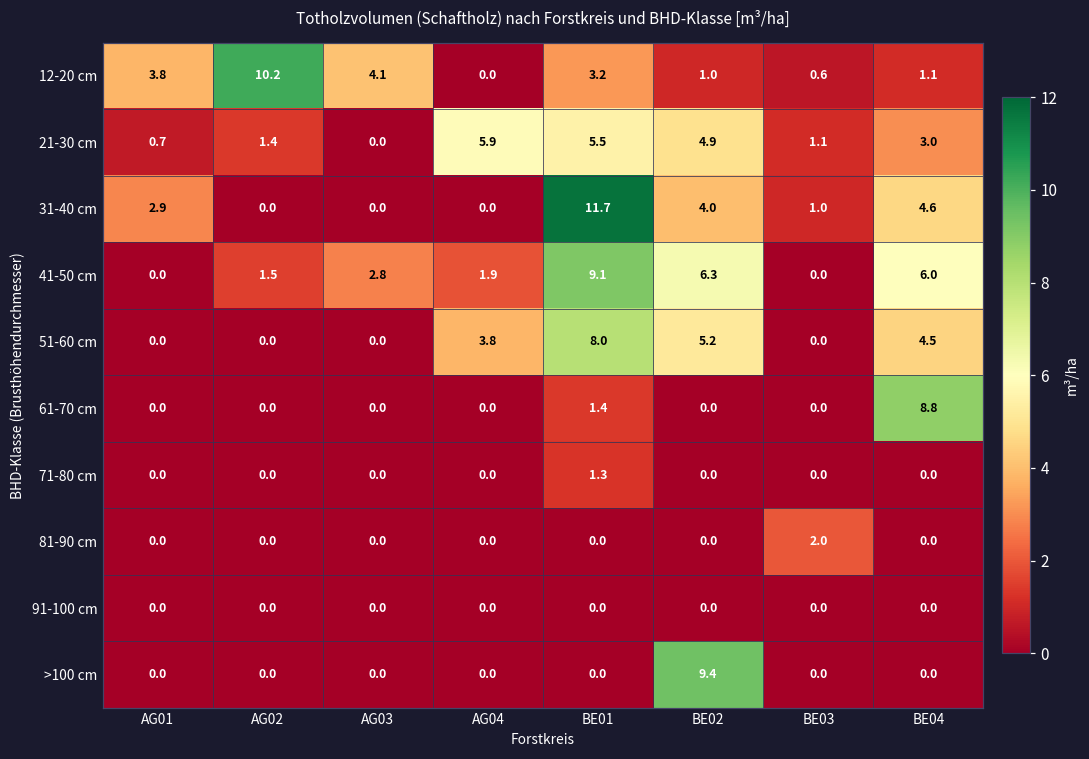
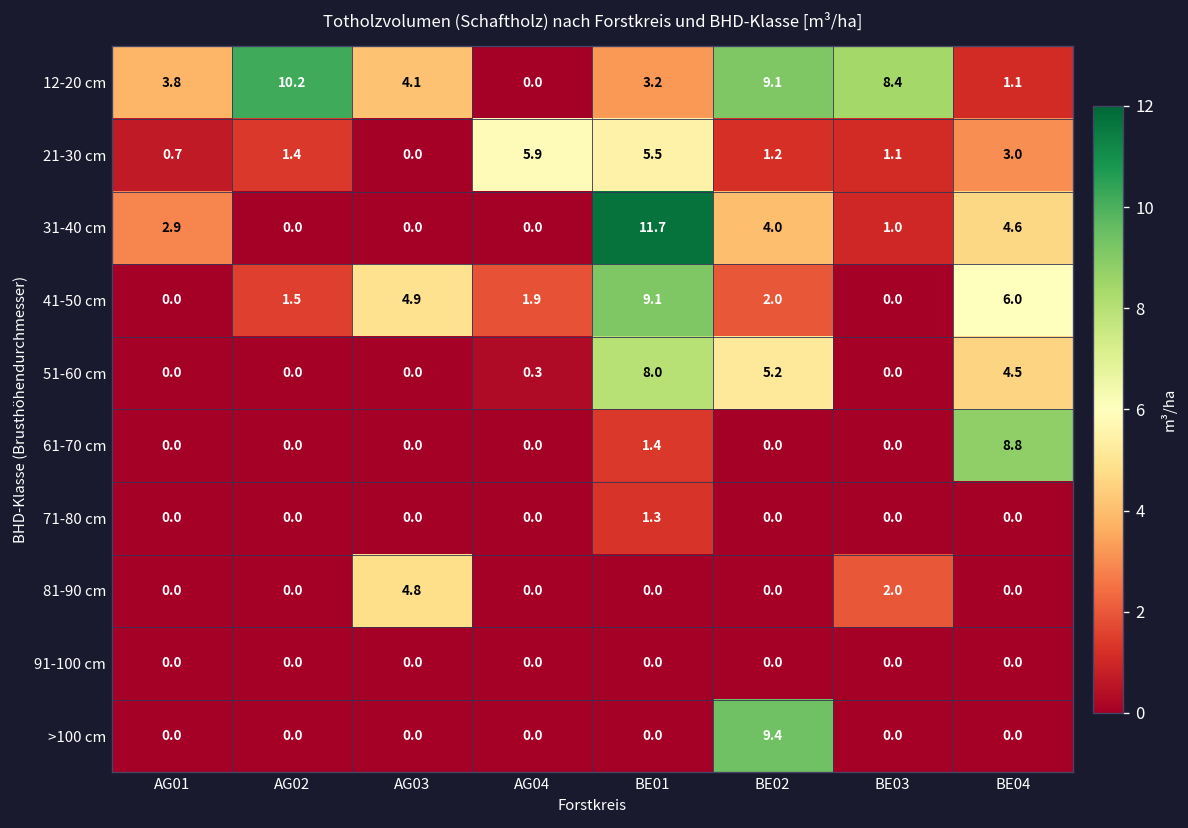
12-20 cm, BE02: 1.0 -> 9.1
12-20 cm, BE03: 0.6 -> 8.4
21-30 cm, BE02: 4.9 -> 1.2
41-50 cm, AG03: 2.8 -> 4.9
41-50 cm, BE02: 6.3 -> 2.0
51-60 cm, AG04: 3.8 -> 0.3
81-90 cm, AG03: 0.0 -> 4.8
